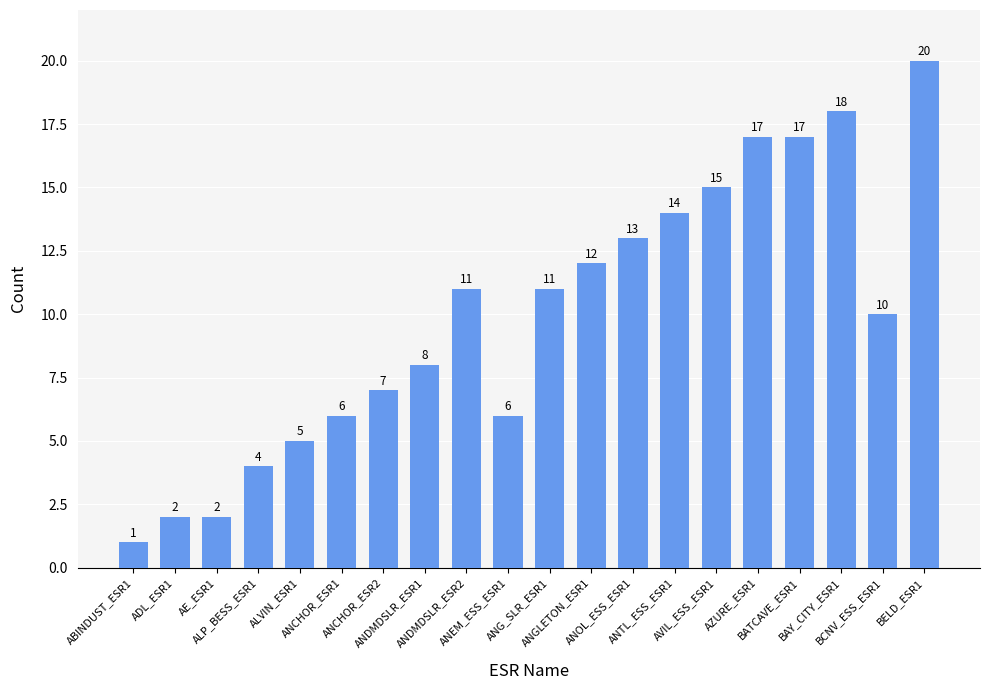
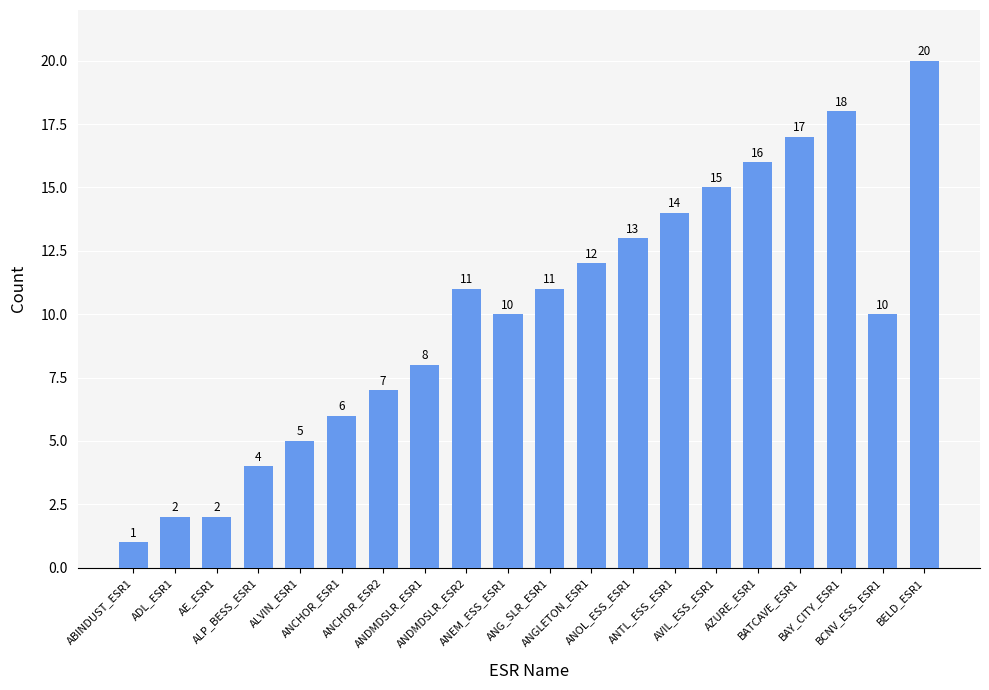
ANEM_ESS_ESR1: 6 -> 10
AZURE_ESR1: 17 -> 16
